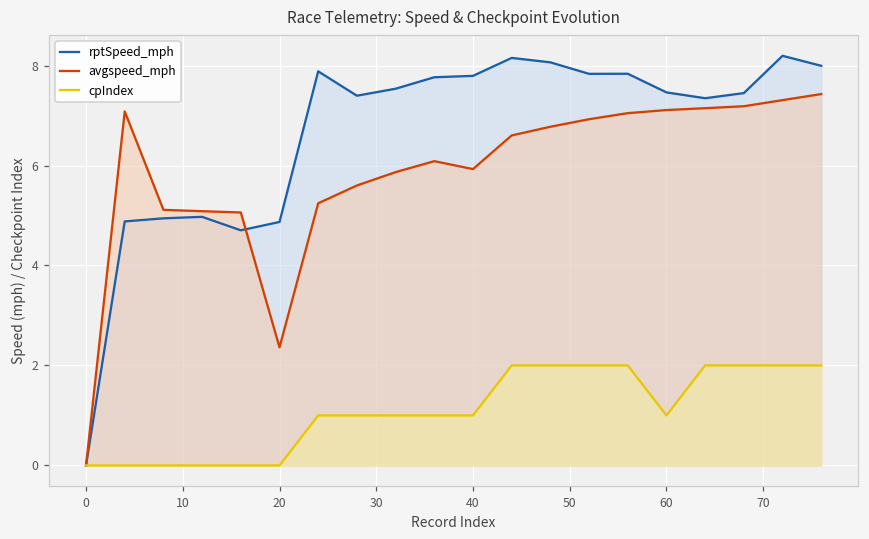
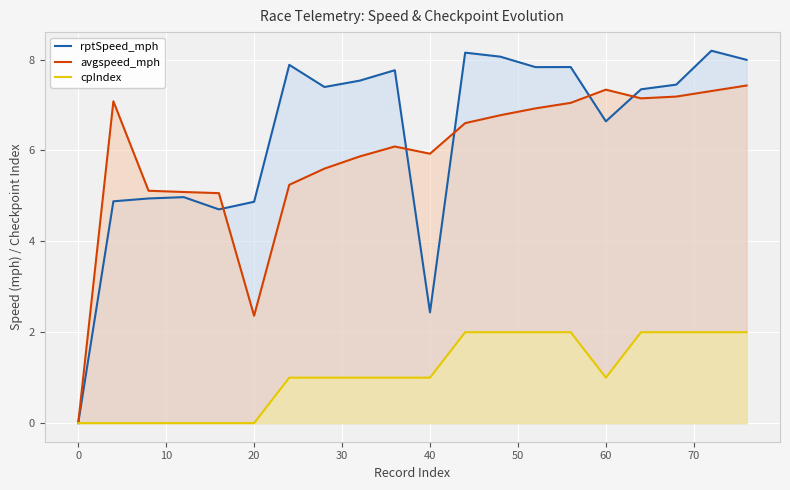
rptSpeed_mph, 40: 7.8 -> 2.4
rptSpeed_mph, 60: 7.5 -> 6.6
avgspeed_mph, 60: 7.1 -> 7.3
